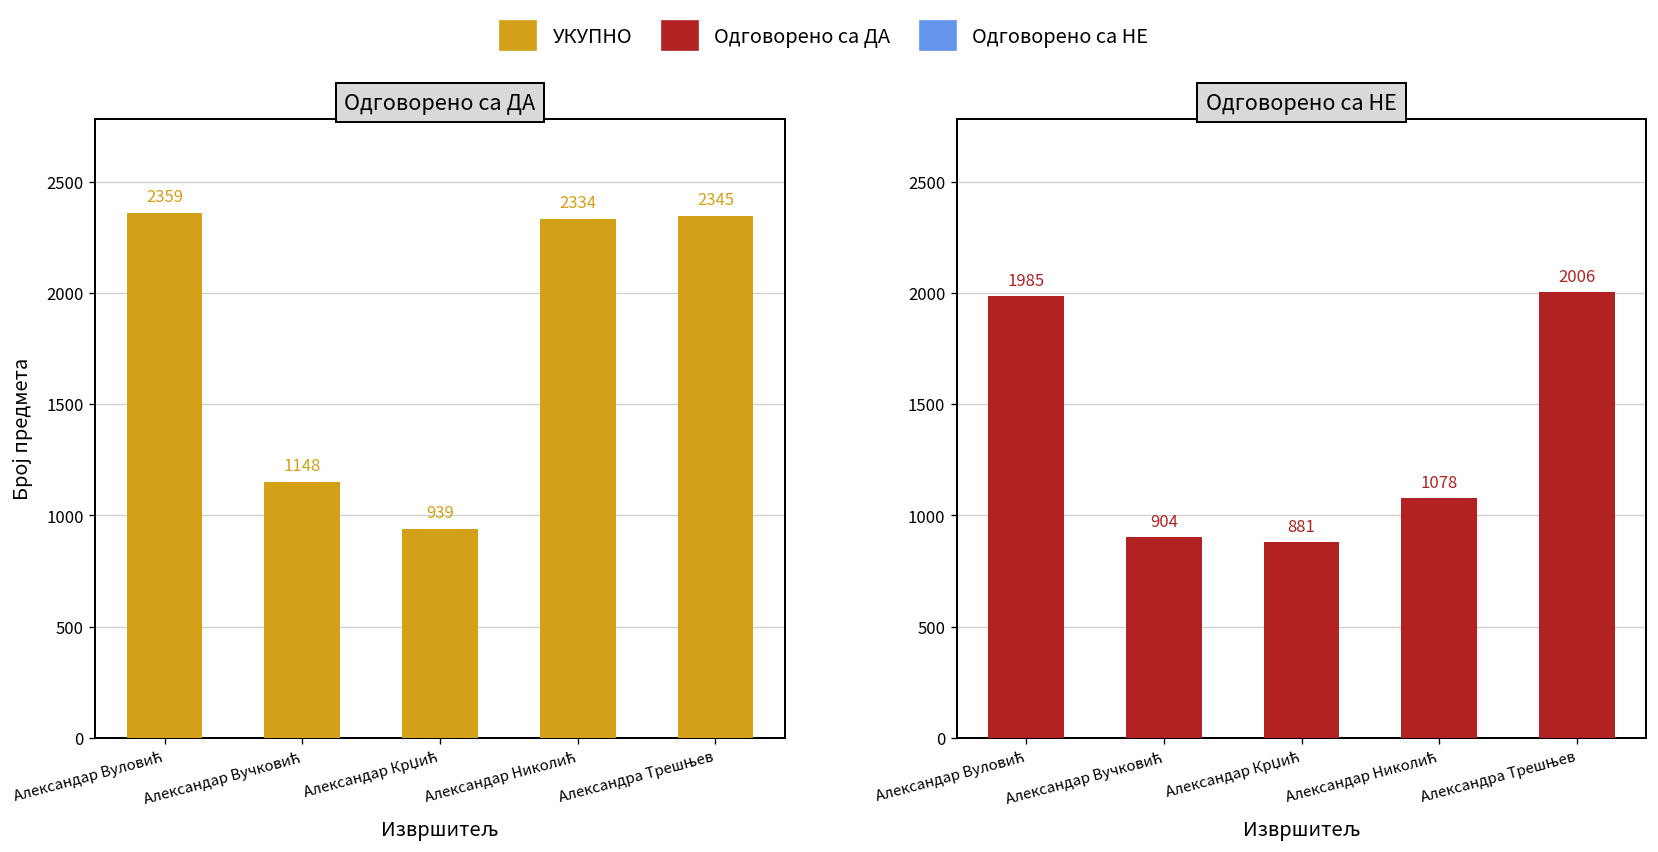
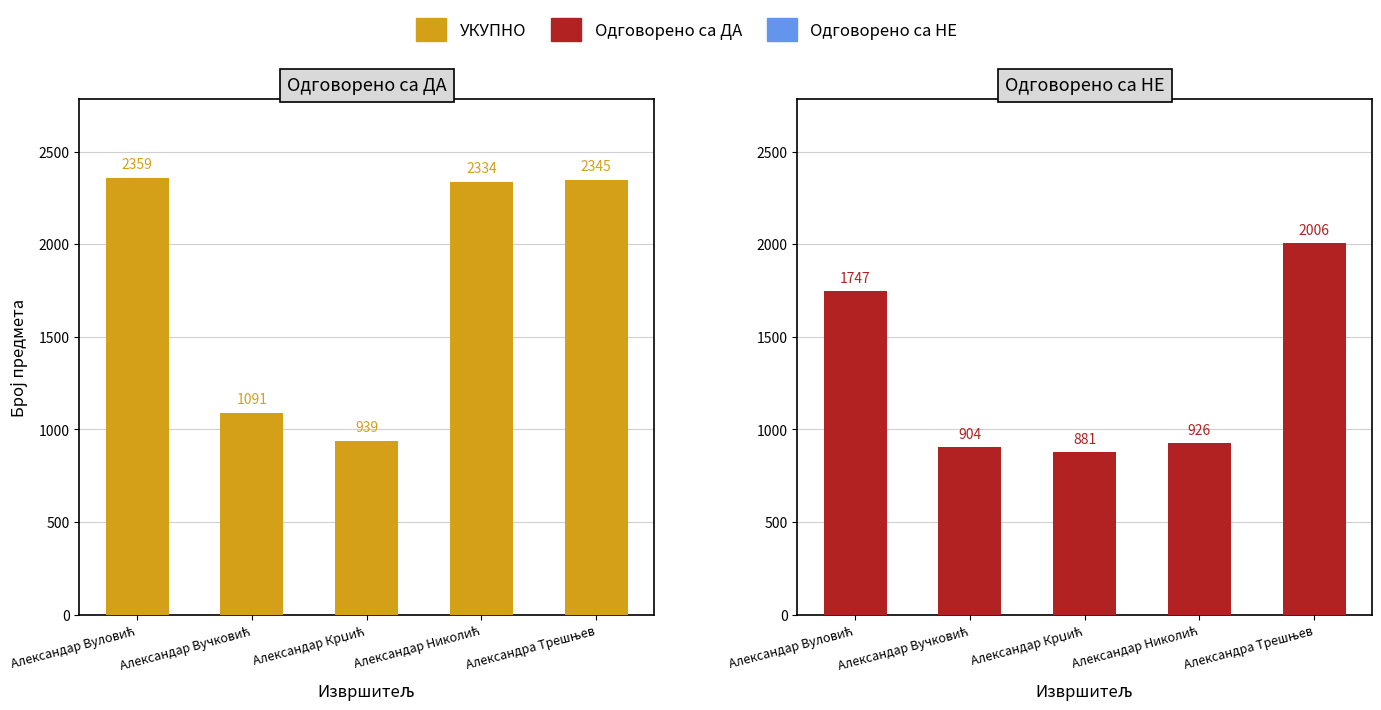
Одговорено са ДА, Александар Вучковић: 1148 -> 1091
Одговорено са НЕ, Александар Вуловић: 1985 -> 1747
Одговорено са НЕ, Александар Николић: 1078 -> 926
